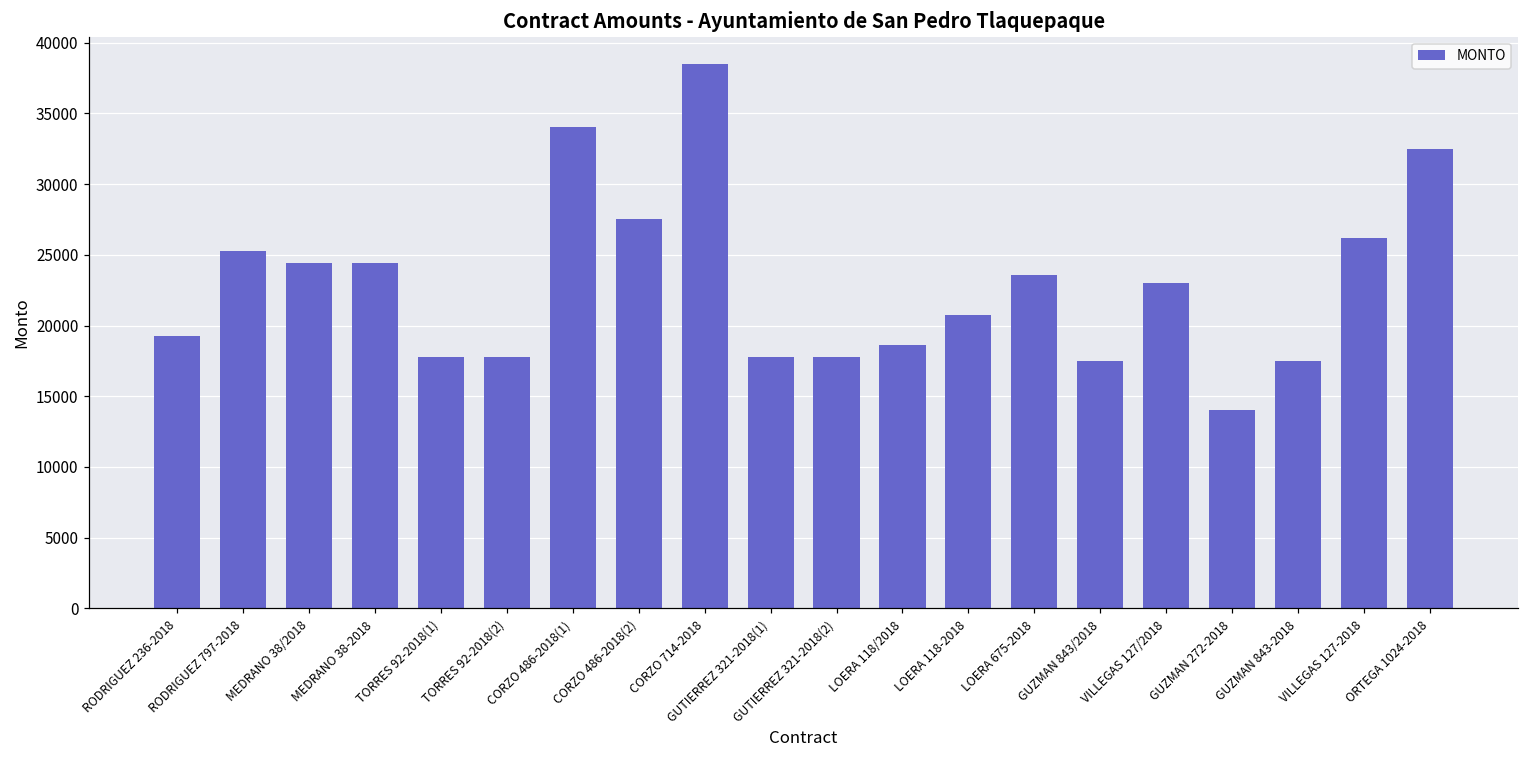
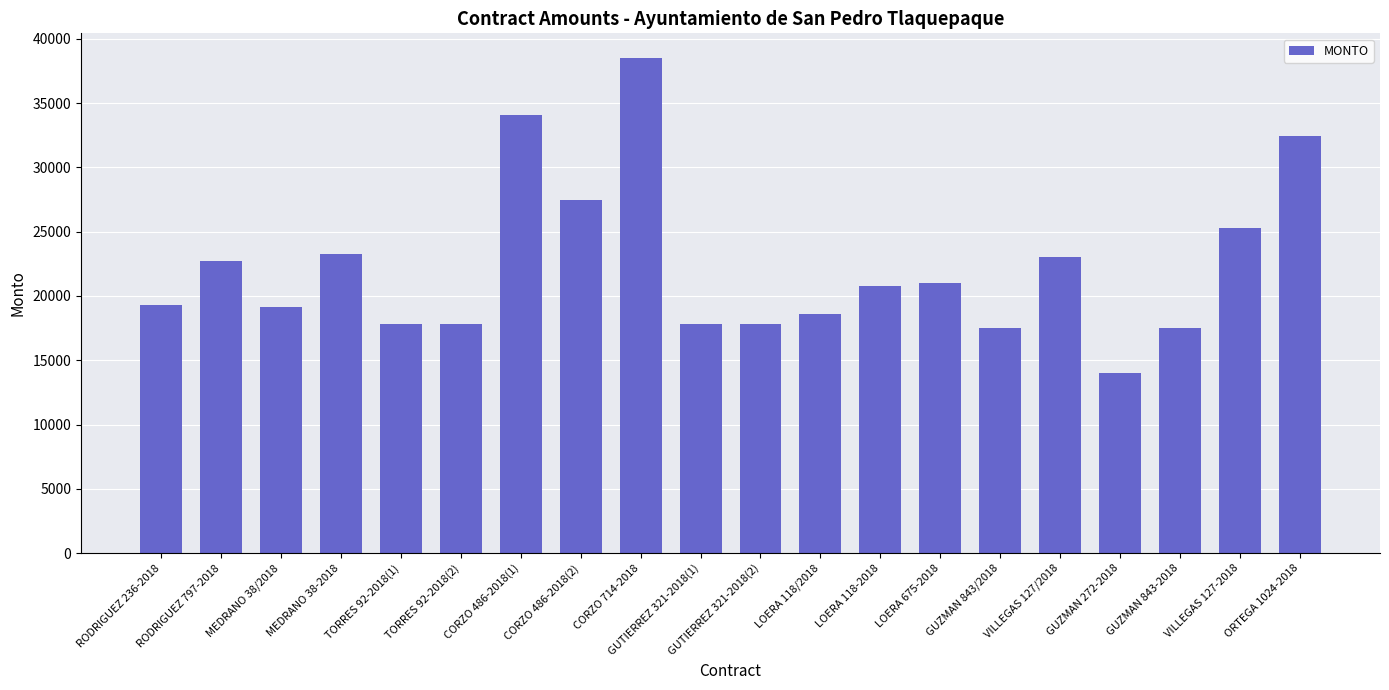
RODRIGUEZ 797-2018: 25300 -> 22700
MEDRANO 38/2018: 24500 -> 19100
MEDRANO 38-2018: 24500 -> 23300
LOERA 675-2018: 23600 -> 21000
VILLEGAS 127-2018: 26200 -> 25300
